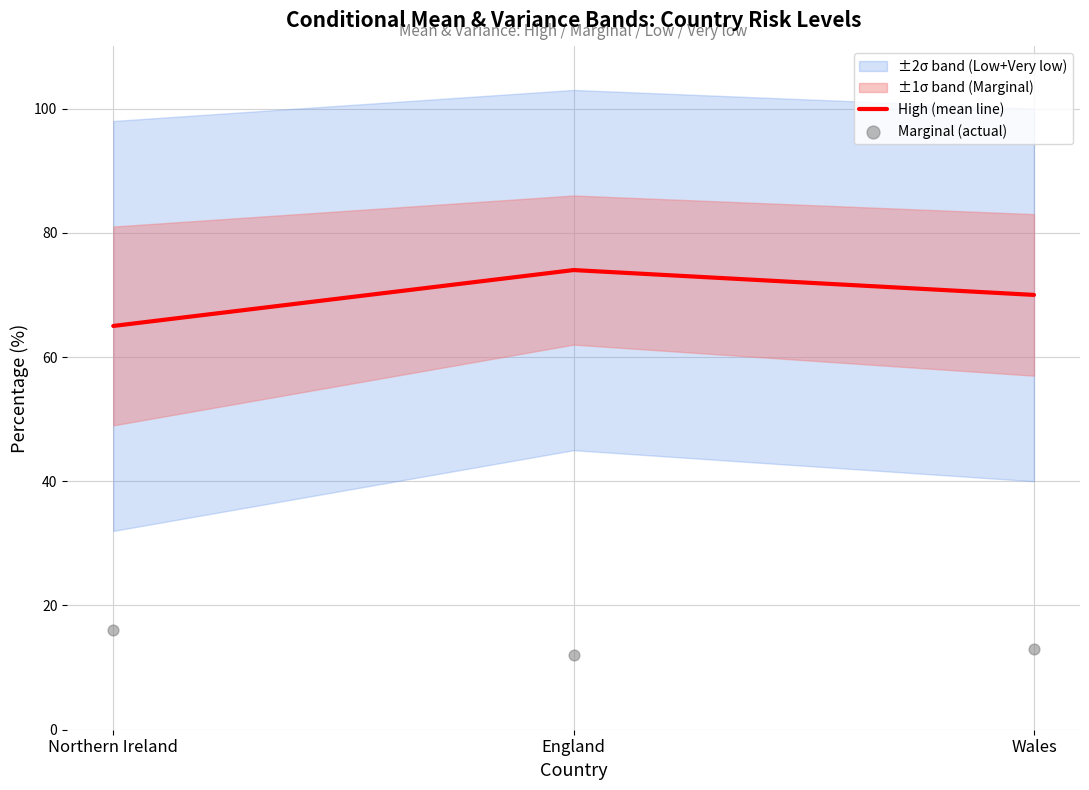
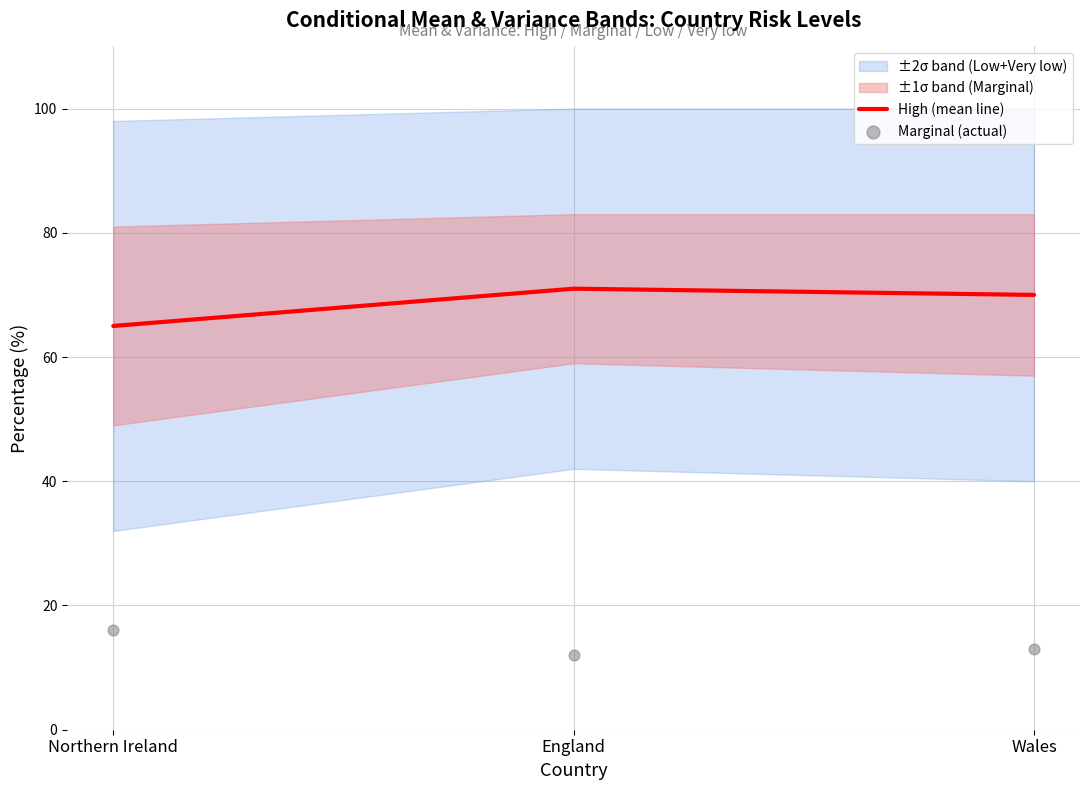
High (mean line), England: 74 -> 71
